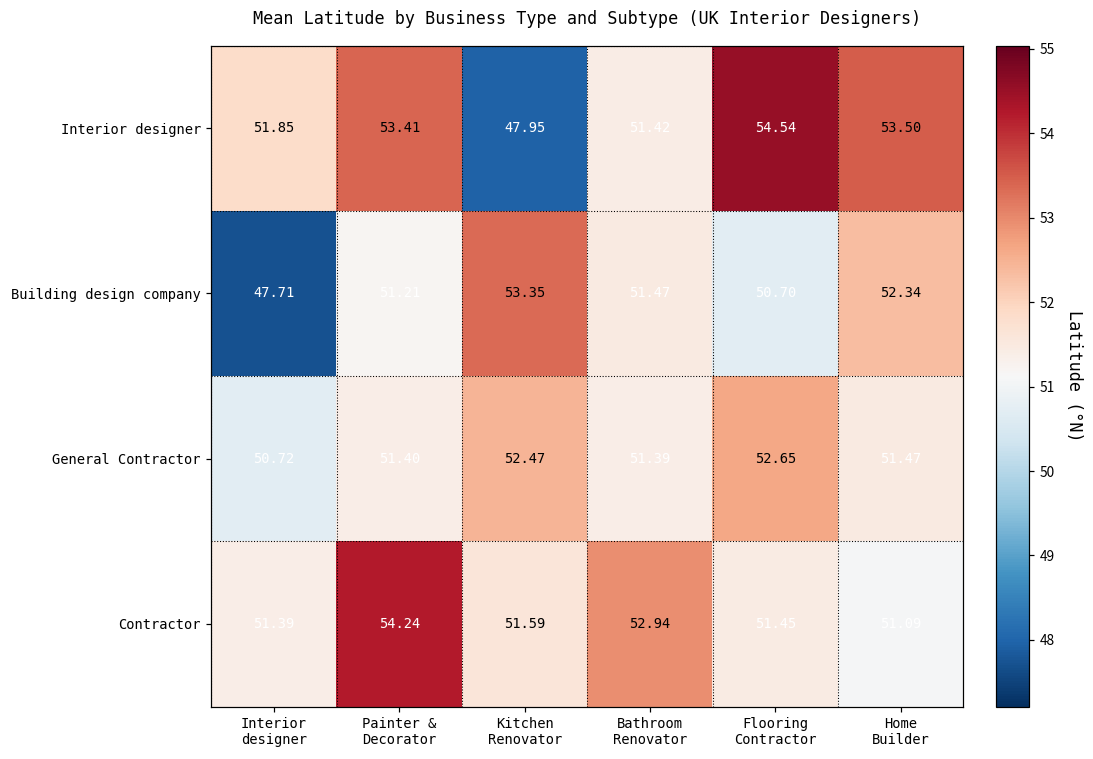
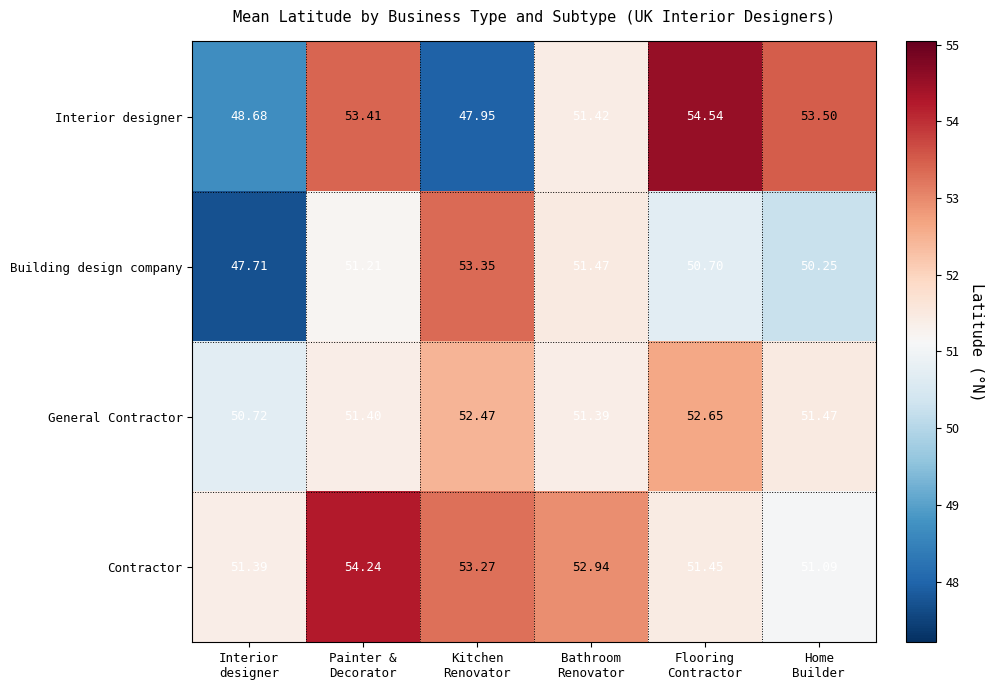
Interior designer, Interior designer: 51.85 -> 48.68
Building design company, Home Builder: 52.34 -> 50.25
Contractor, Kitchen Renovator: 51.59 -> 53.27
